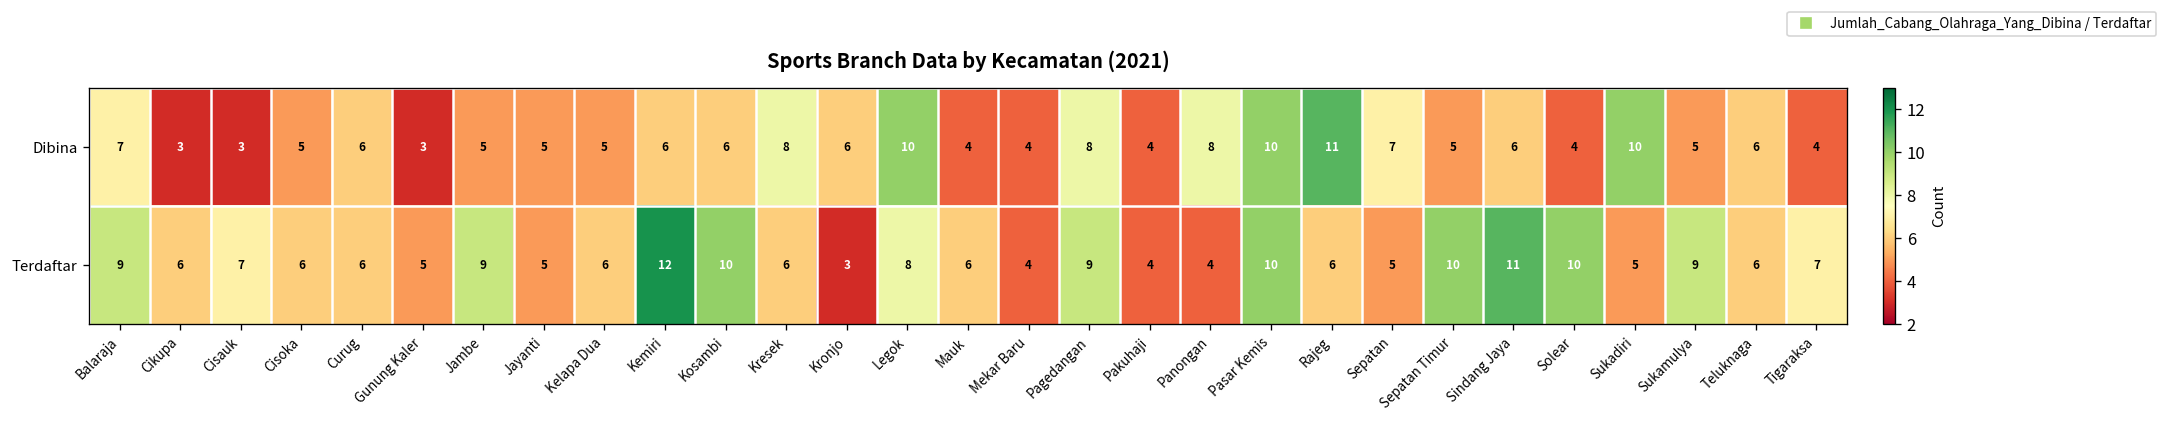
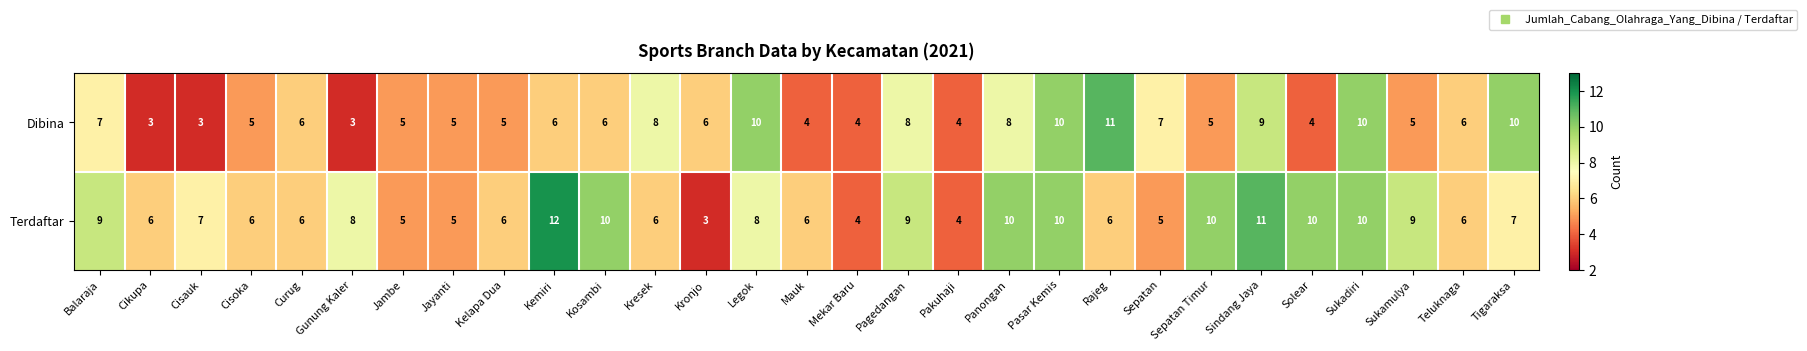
Dibina, Sindang Jaya: 6 -> 9
Dibina, Tigaraksa: 4 -> 10
Terdaftar, Gunung Kaler: 5 -> 8
Terdaftar, Jambe: 9 -> 5
Terdaftar, Panongan: 4 -> 10
Terdaftar, Sukadiri: 5 -> 10
